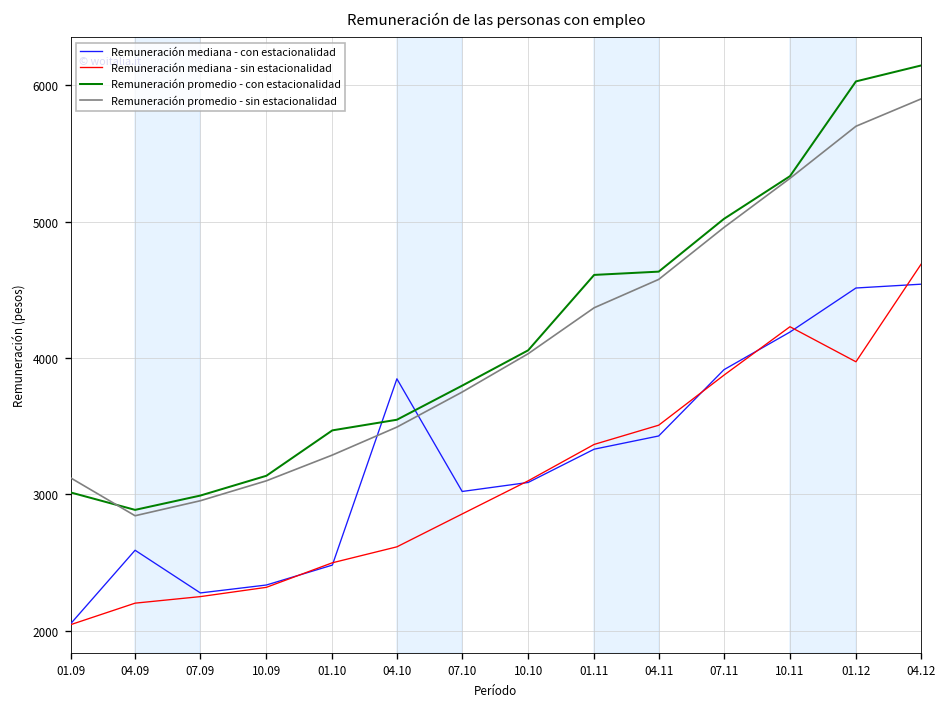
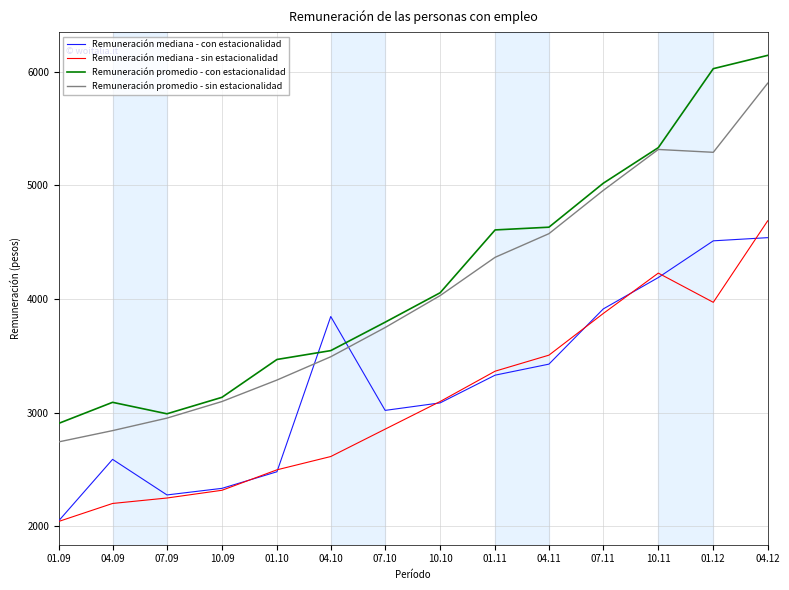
Remuneración promedio - con estacionalidad, 01.09: 3010 -> 2910
Remuneración promedio - sin estacionalidad, 01.09: 3120 -> 2740
Remuneración promedio - con estacionalidad, 04.09: 2890 -> 3090
Remuneración promedio - sin estacionalidad, 01.12: 5700 -> 5290
